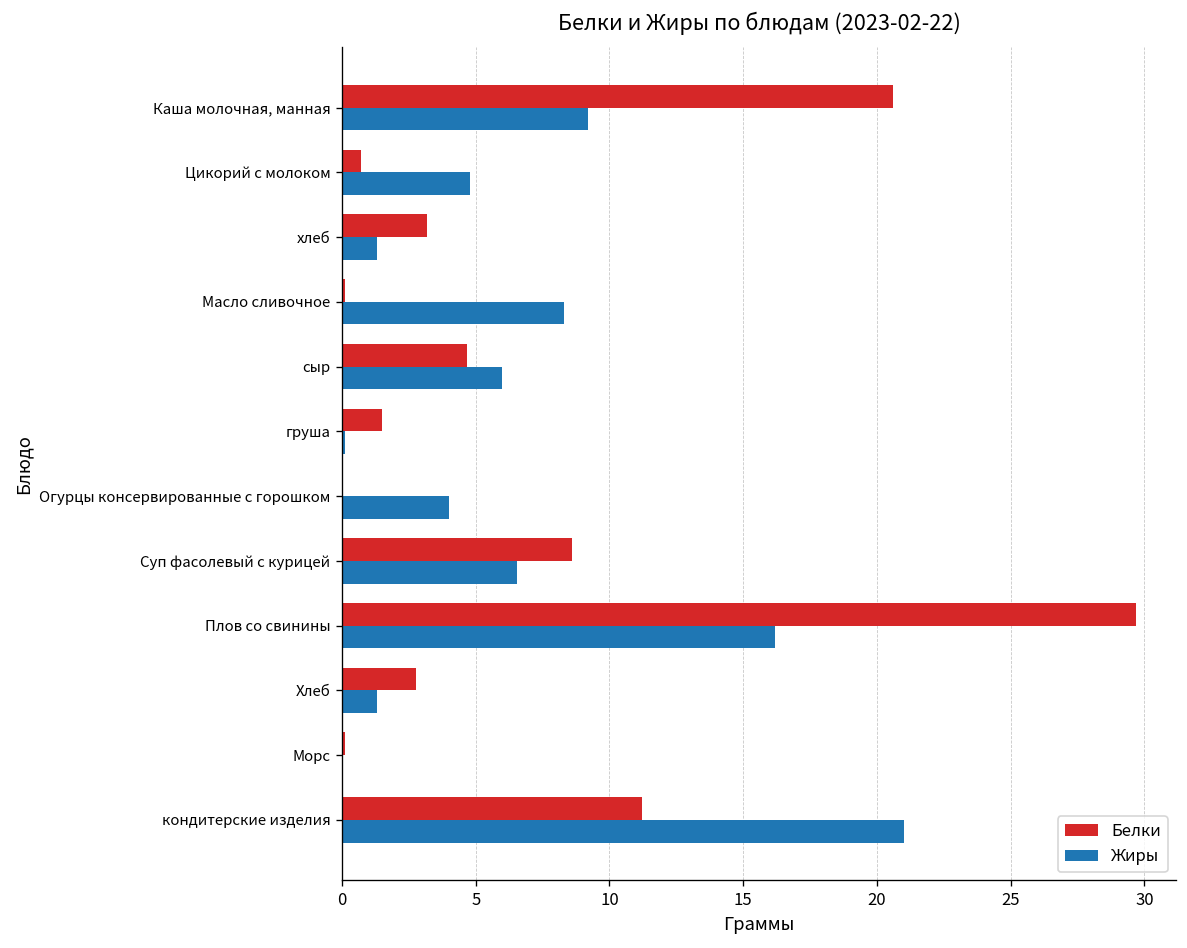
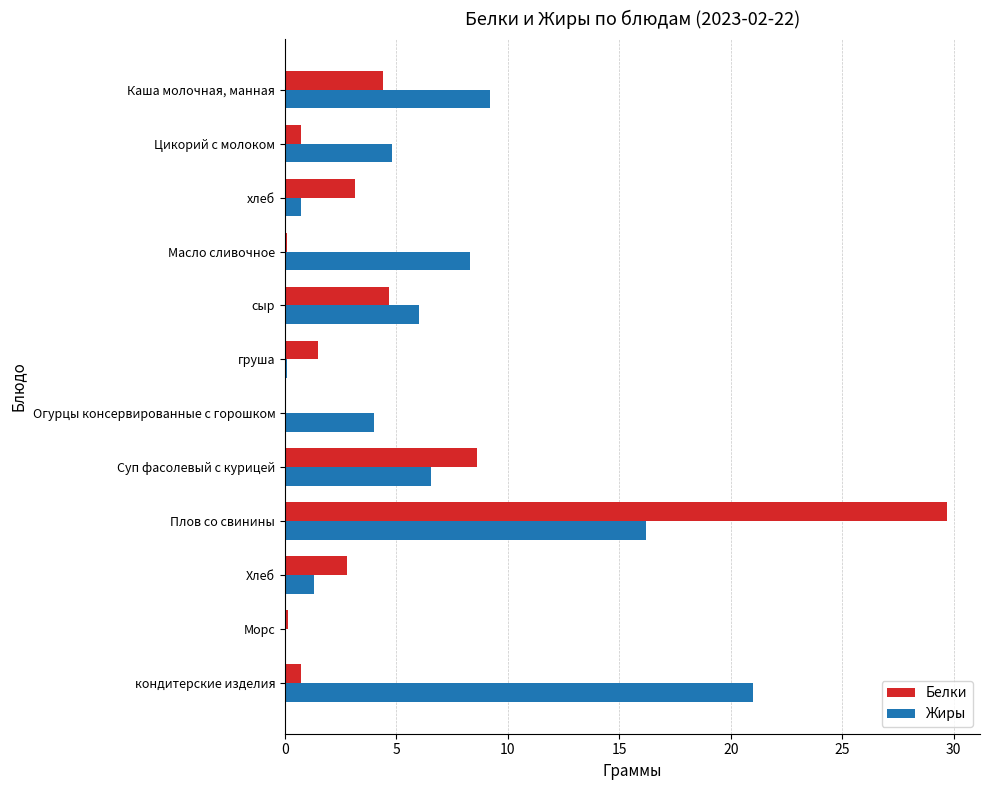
Белки, Каша молочная, манная: 20.6 -> 4.4
Жиры, хлеб: 1.3 -> 0.7
Белки, кондитерские изделия: 11.2 -> 0.7
